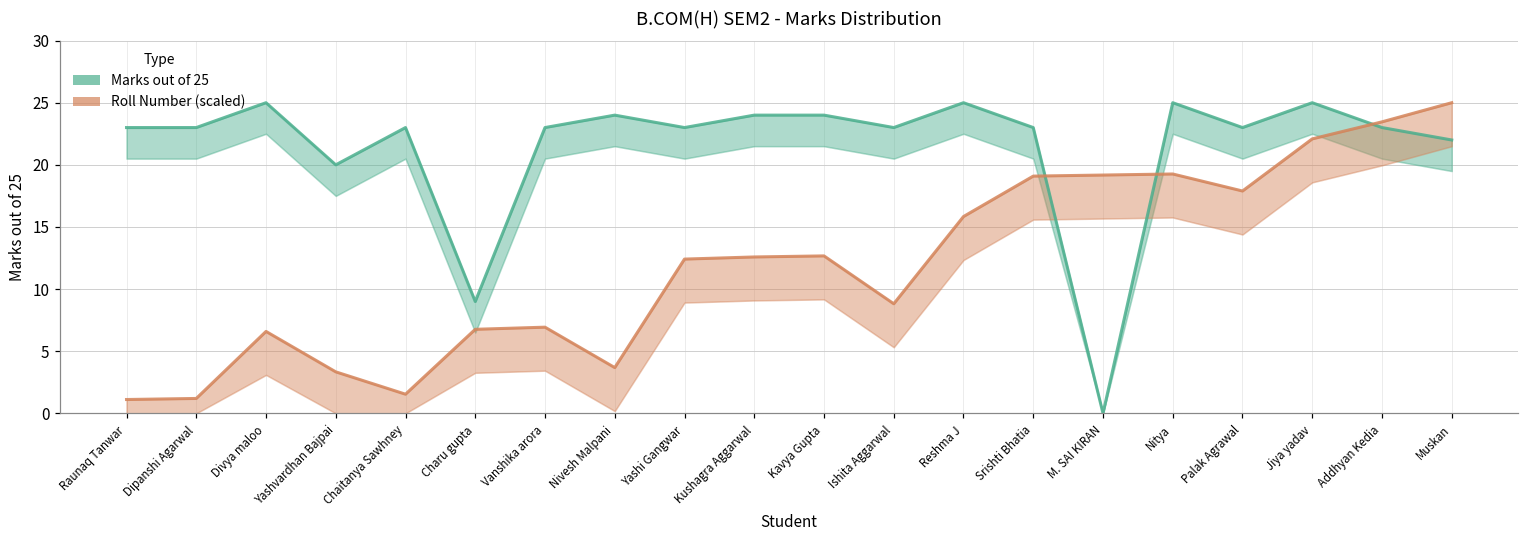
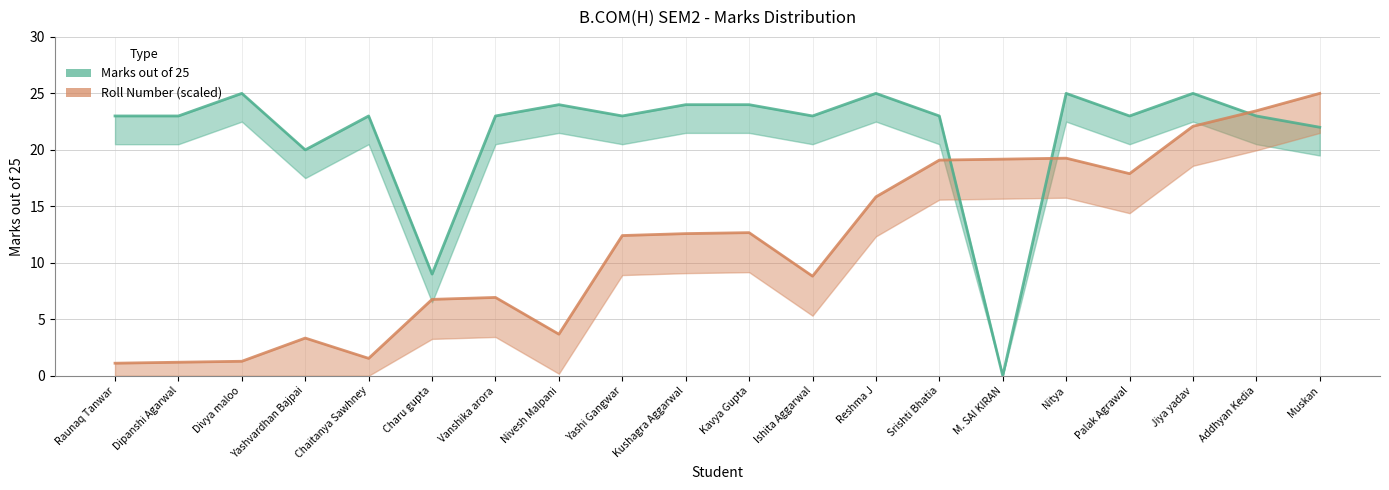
Roll Number (scaled), Divya maloo: 6.6 -> 1.3
